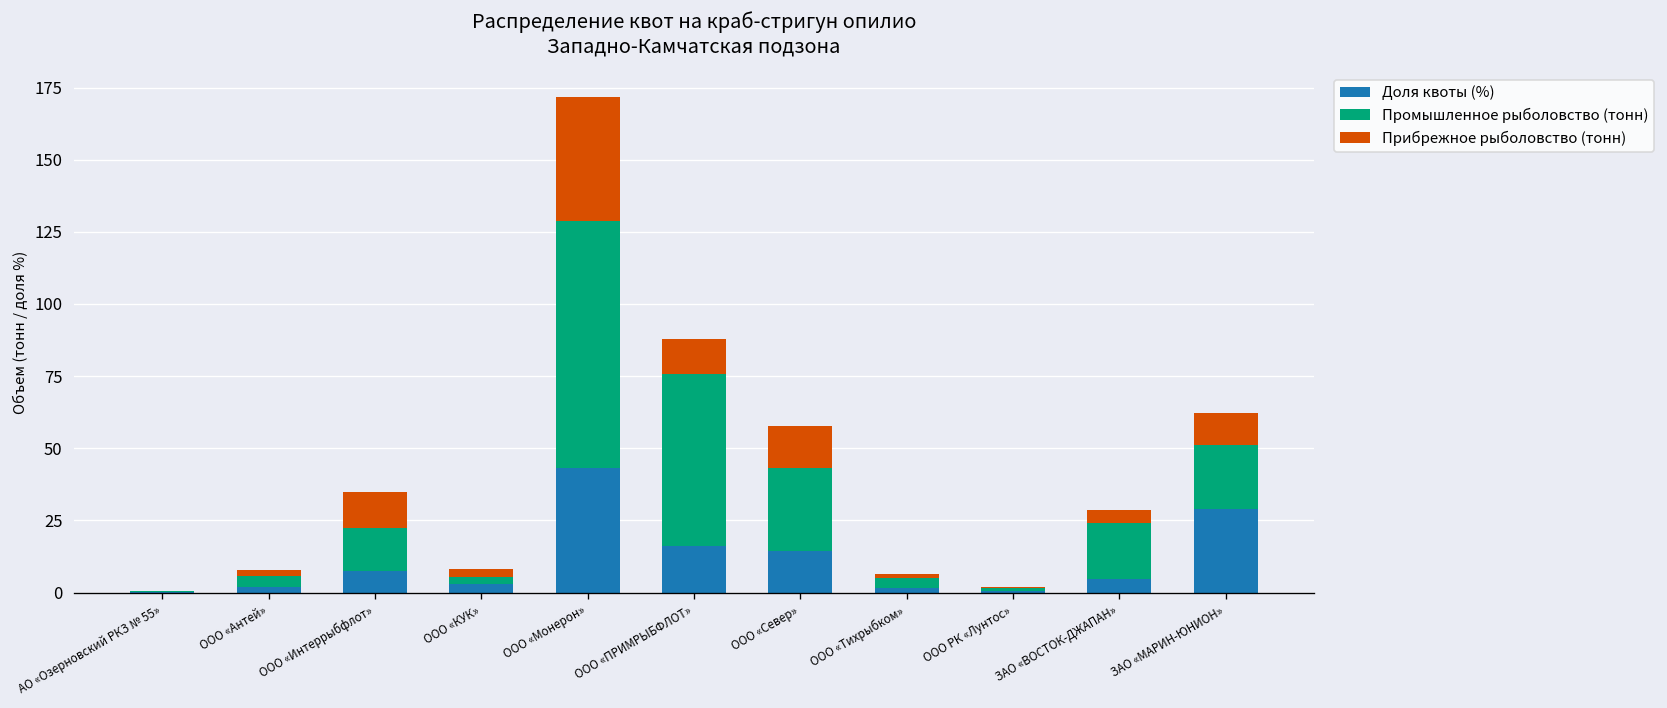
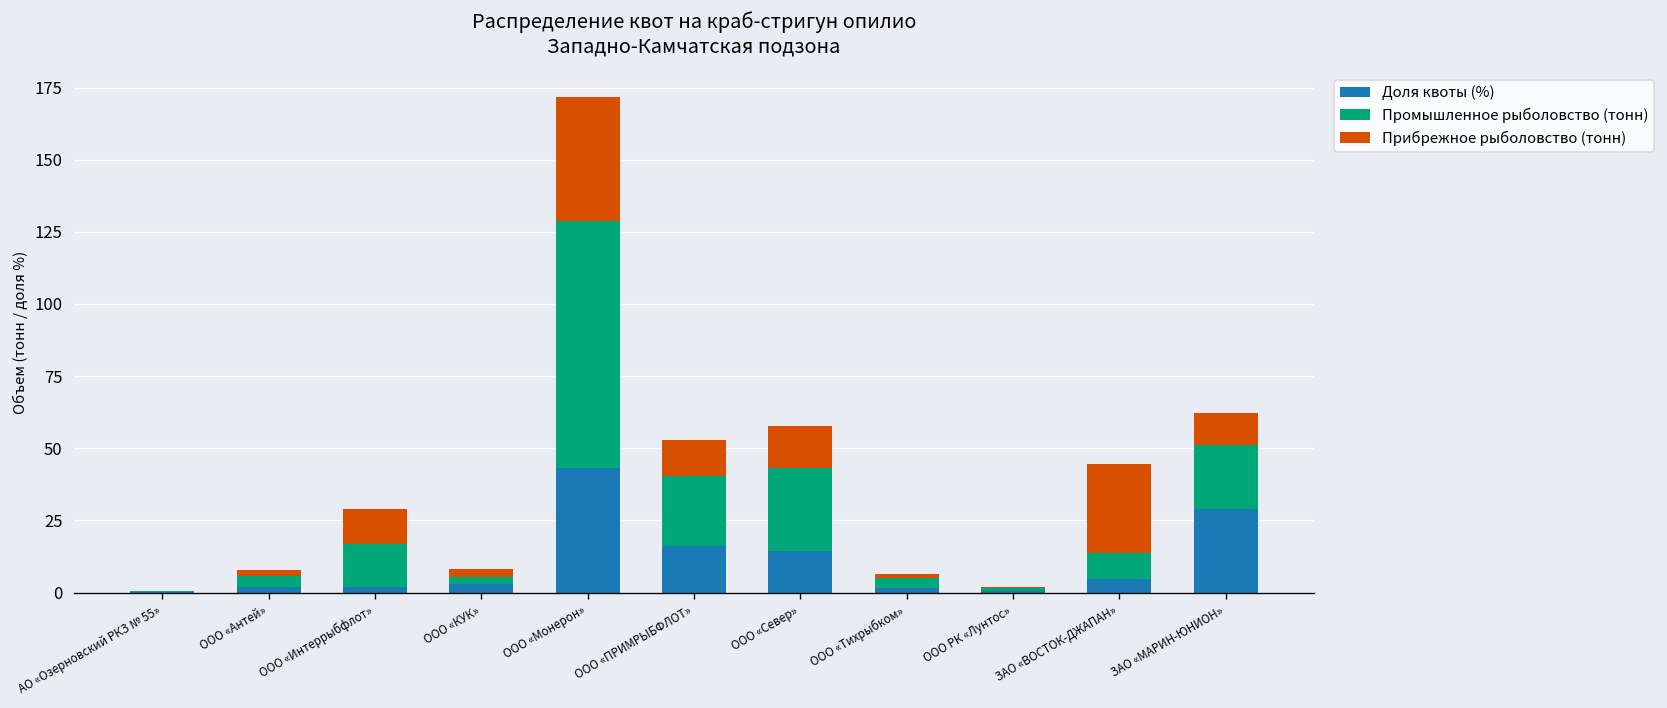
Доля квоты (%), ООО «Интеррыбфлот»: 7 -> 2
Промышленное рыболовство (тонн), ООО «ПРИМРЫБФЛОТ»: 60 -> 24
Промышленное рыболовство (тонн), ЗАО «ВОСТОК-ДЖАПАН»: 19 -> 9
Прибрежное рыболовство (тонн), ЗАО «ВОСТОК-ДЖАПАН»: 5 -> 31
